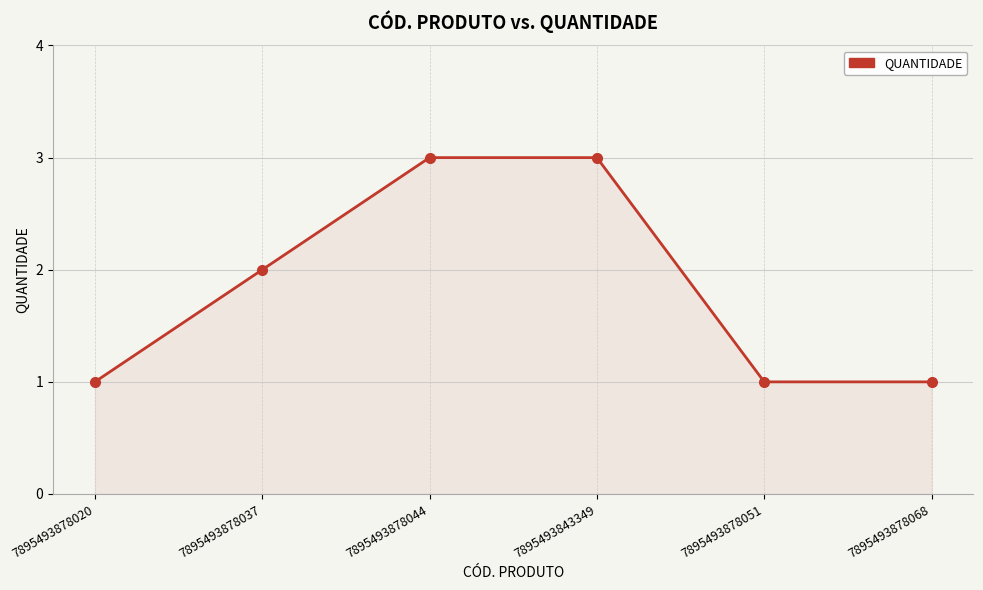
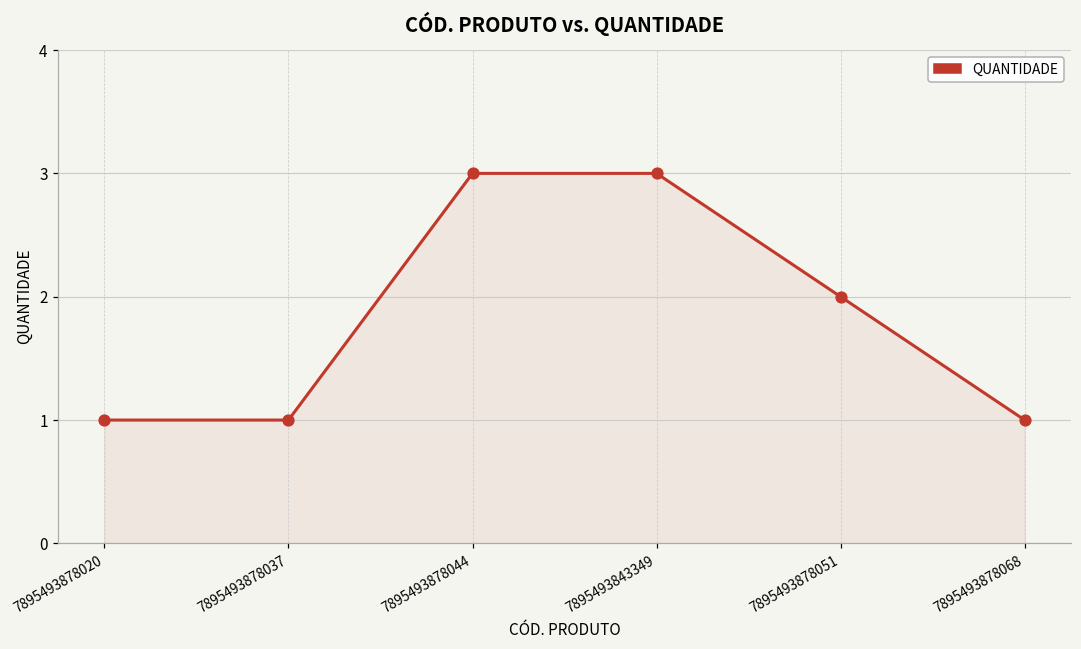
7895493878037: 2 -> 1
7895493878051: 1 -> 2
